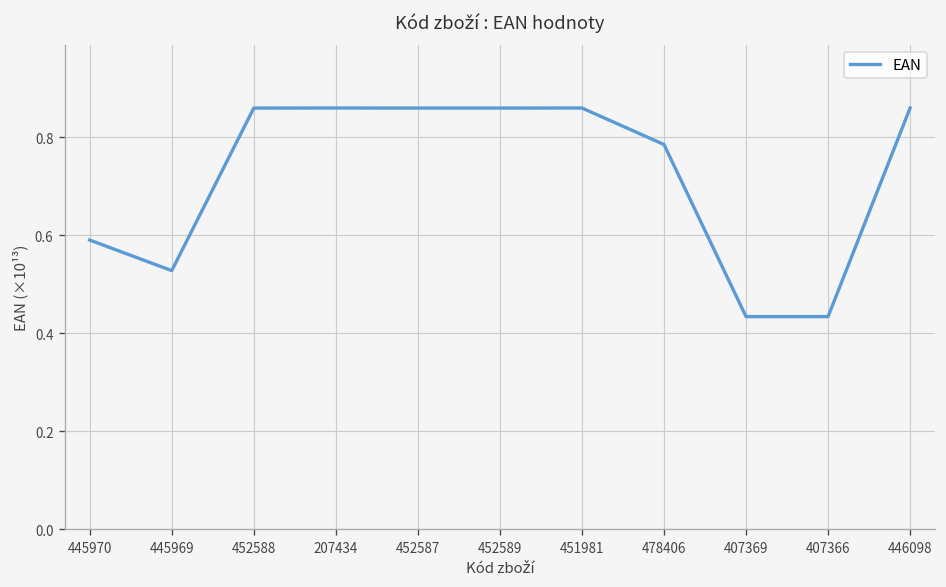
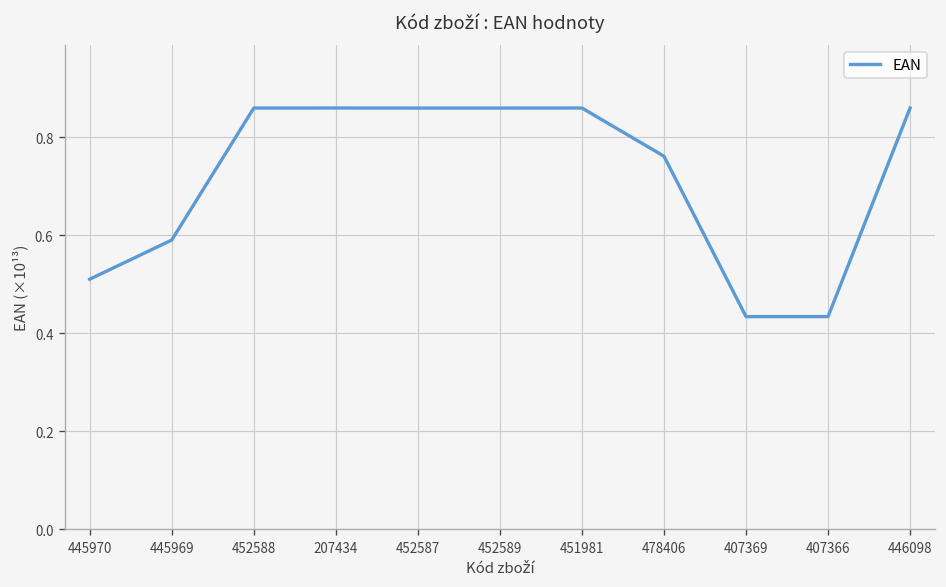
445970: 0.59 -> 0.51
445969: 0.53 -> 0.59
478406: 0.79 -> 0.76
